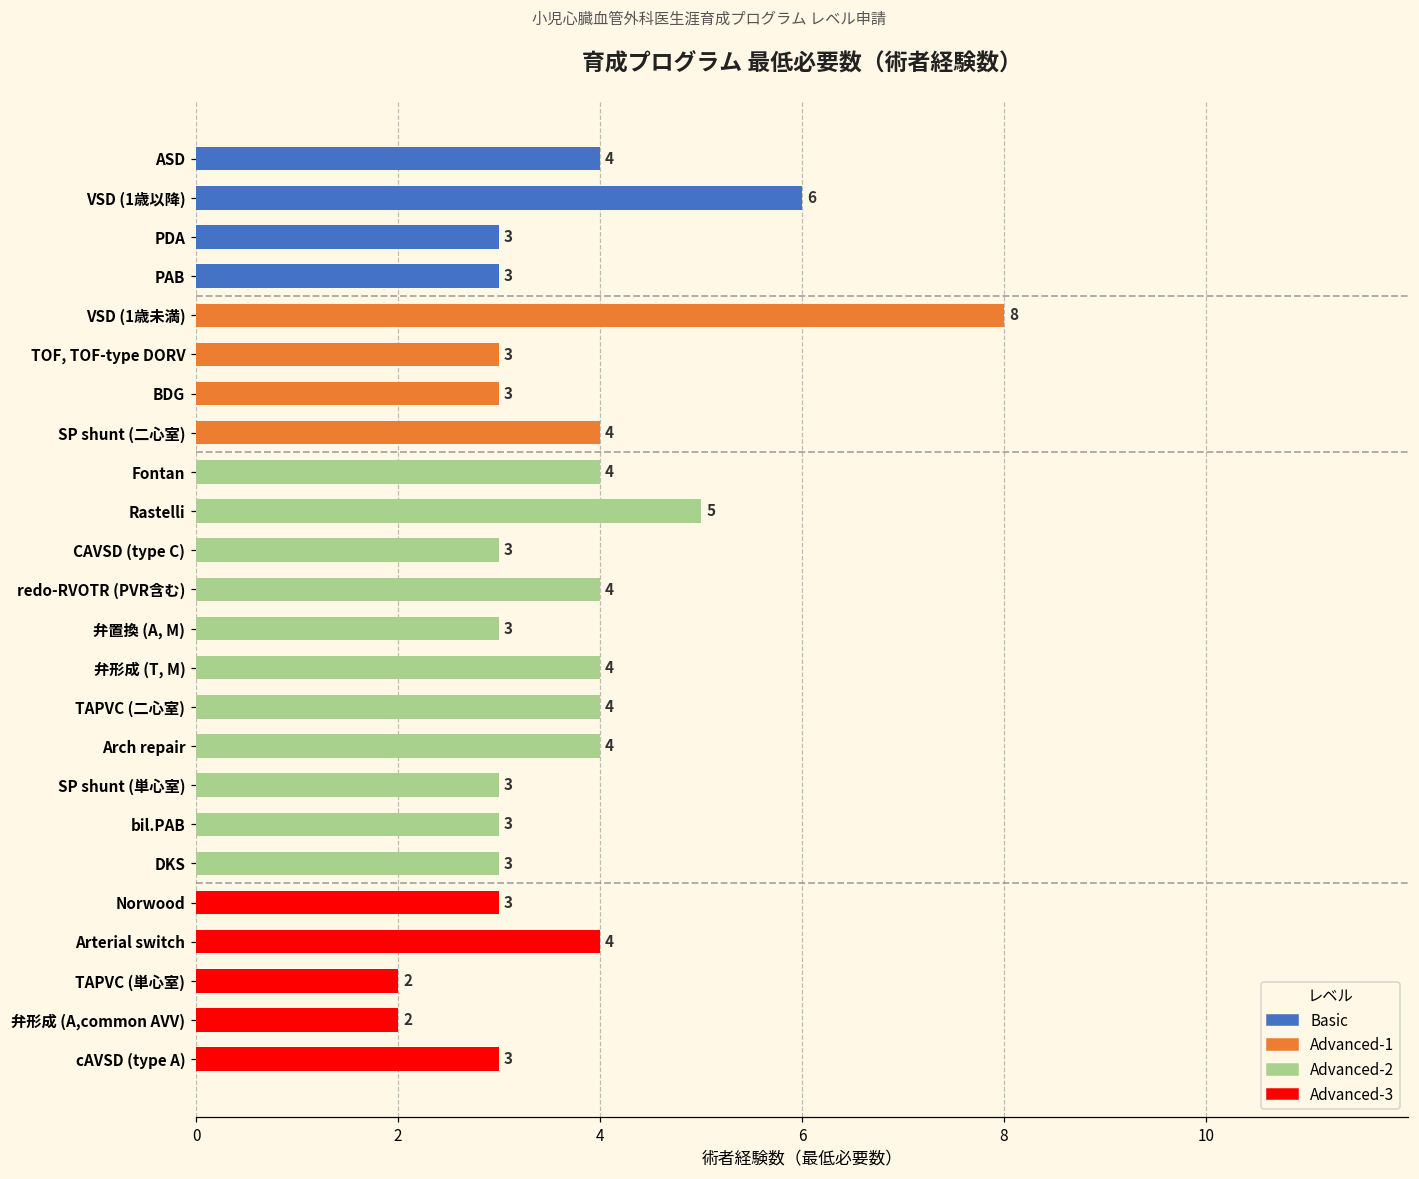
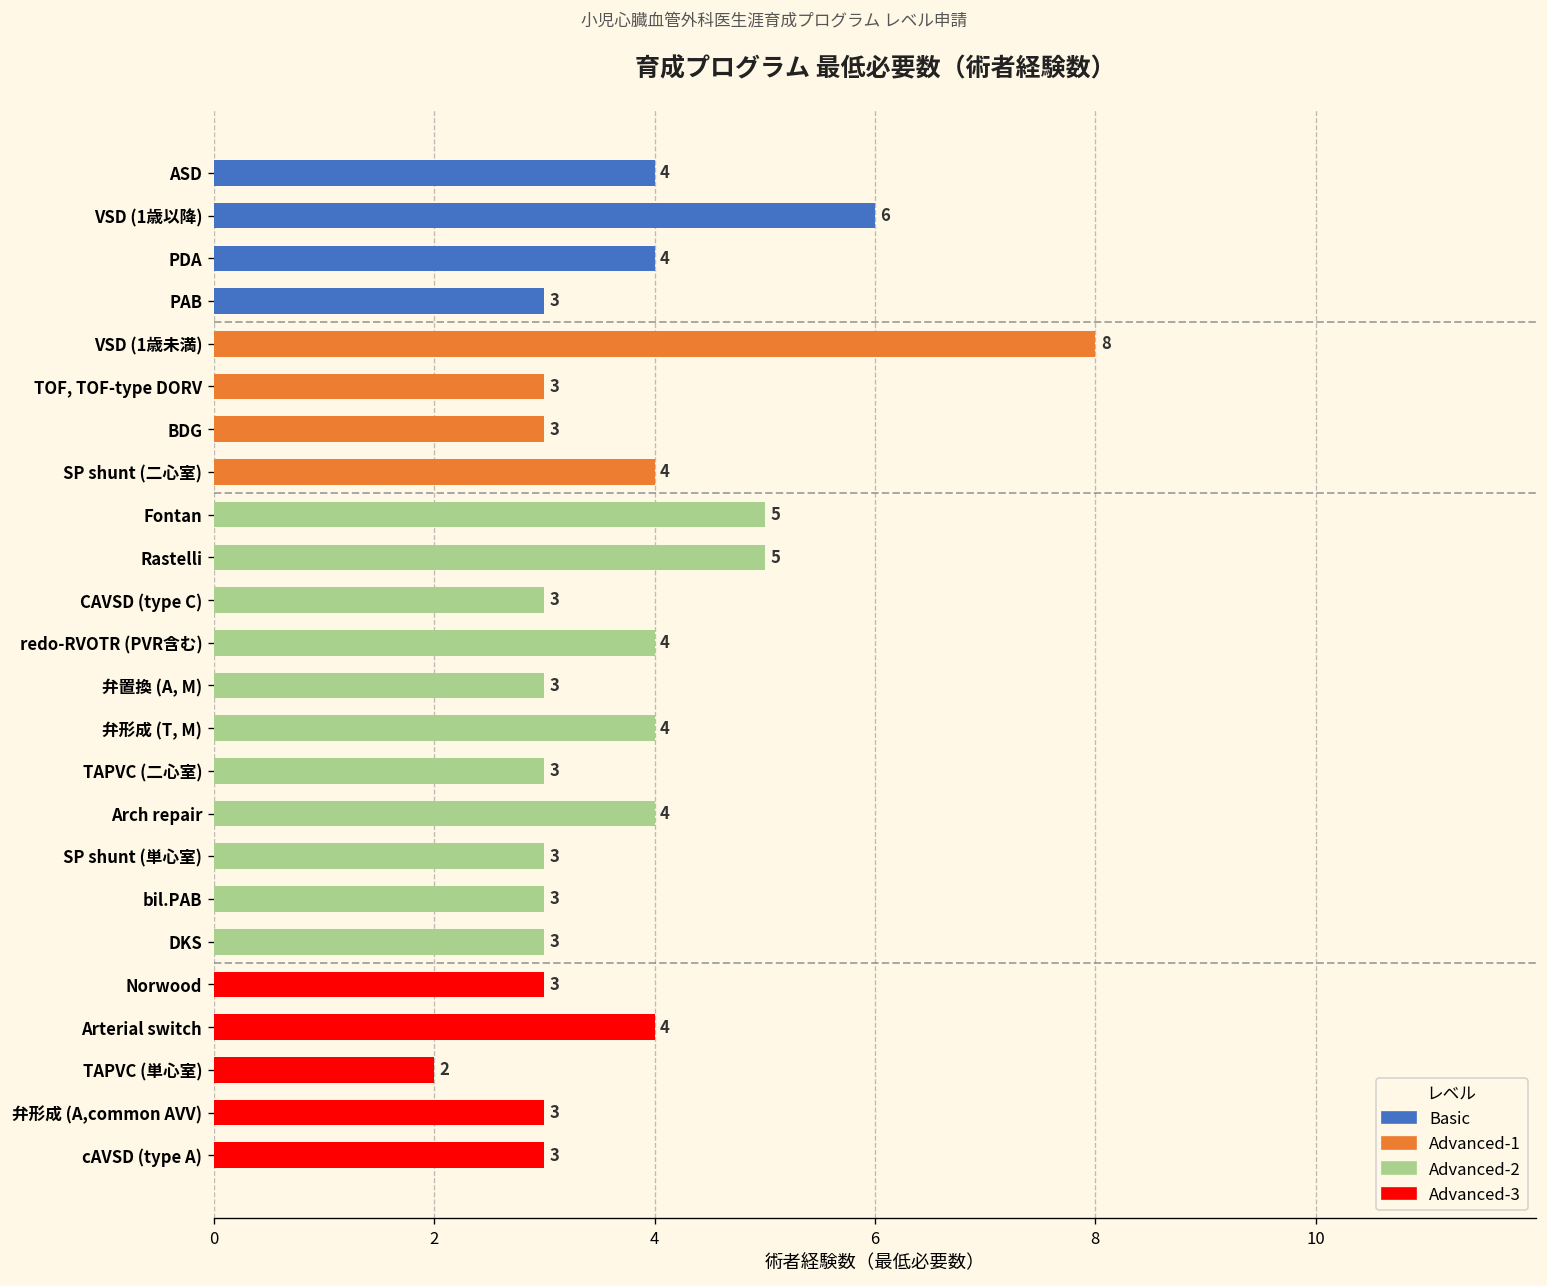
PDA: 3 -> 4
Fontan: 4 -> 5
TAPVC (二心室): 4 -> 3
弁形成 (A,common AVV): 2 -> 3
